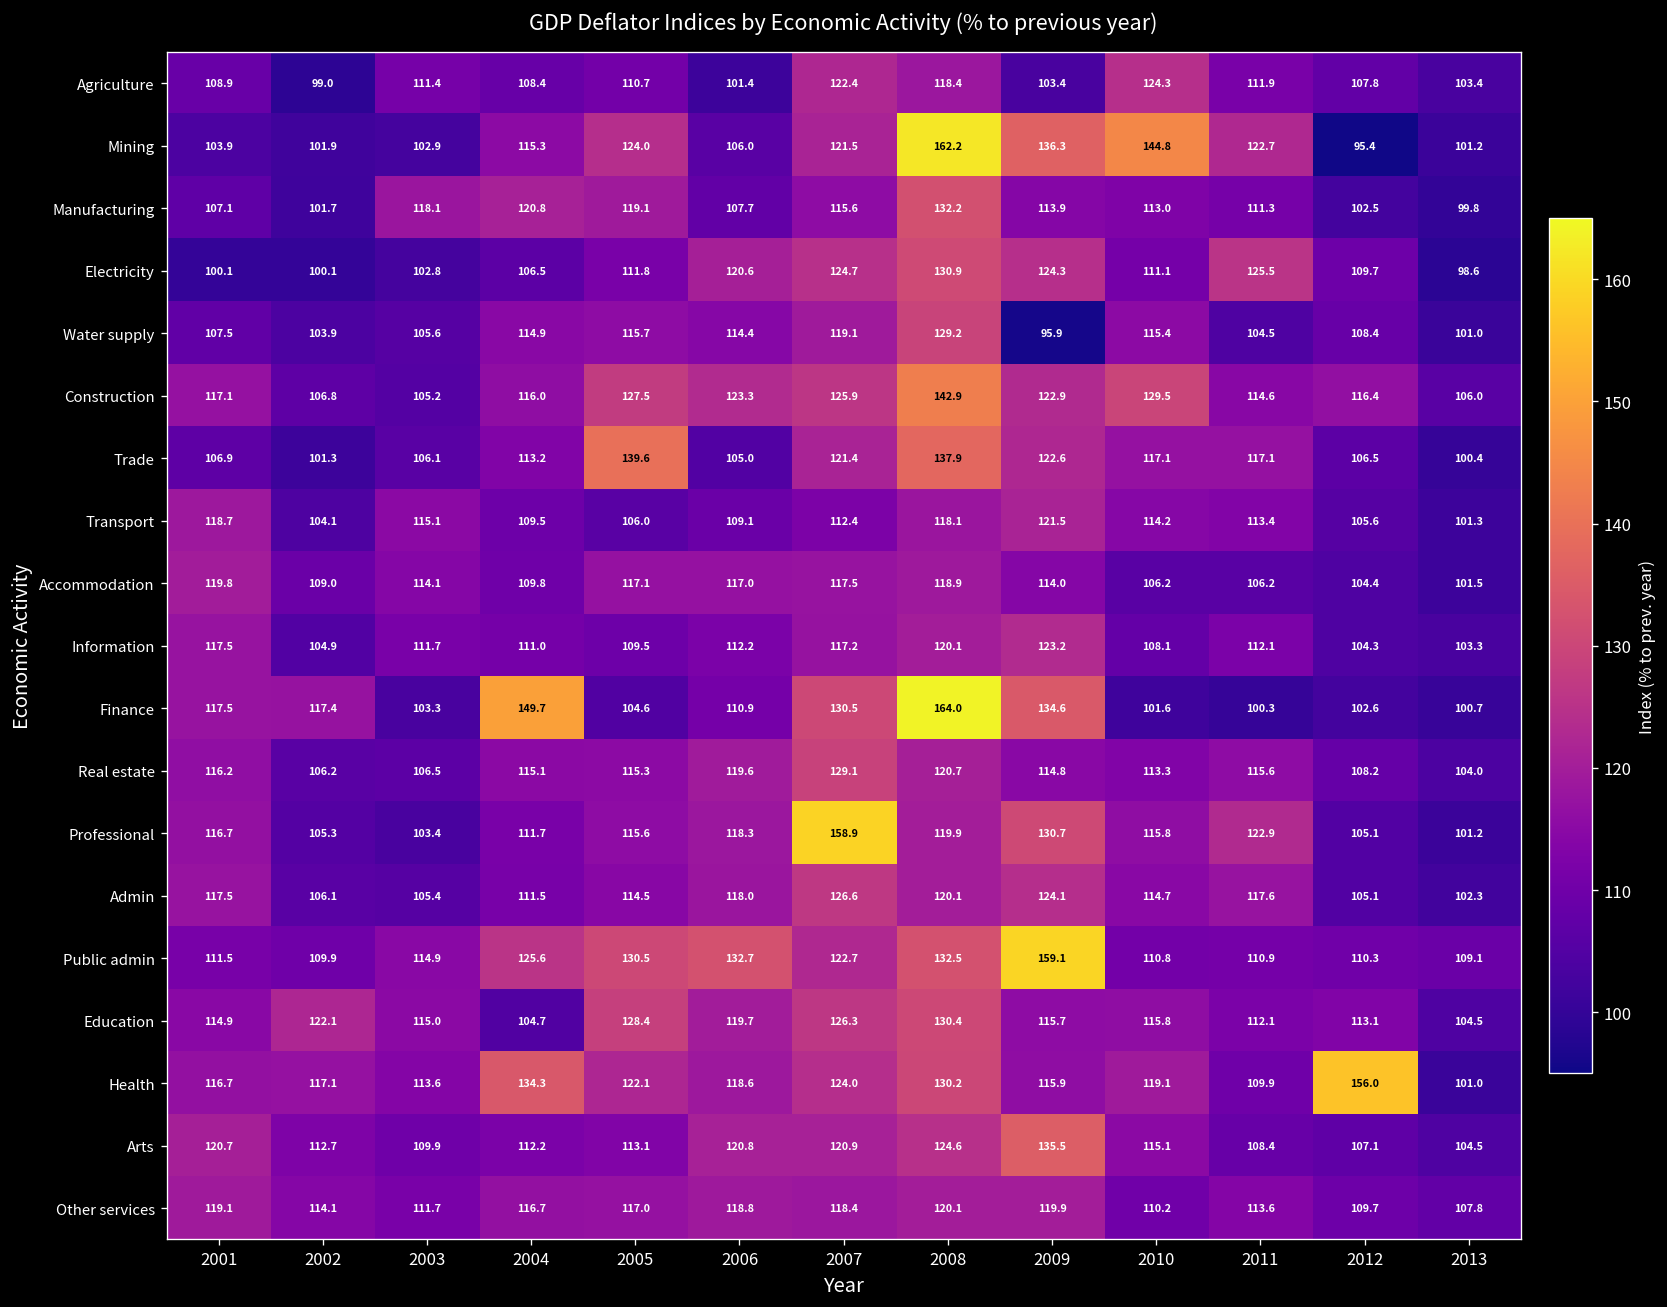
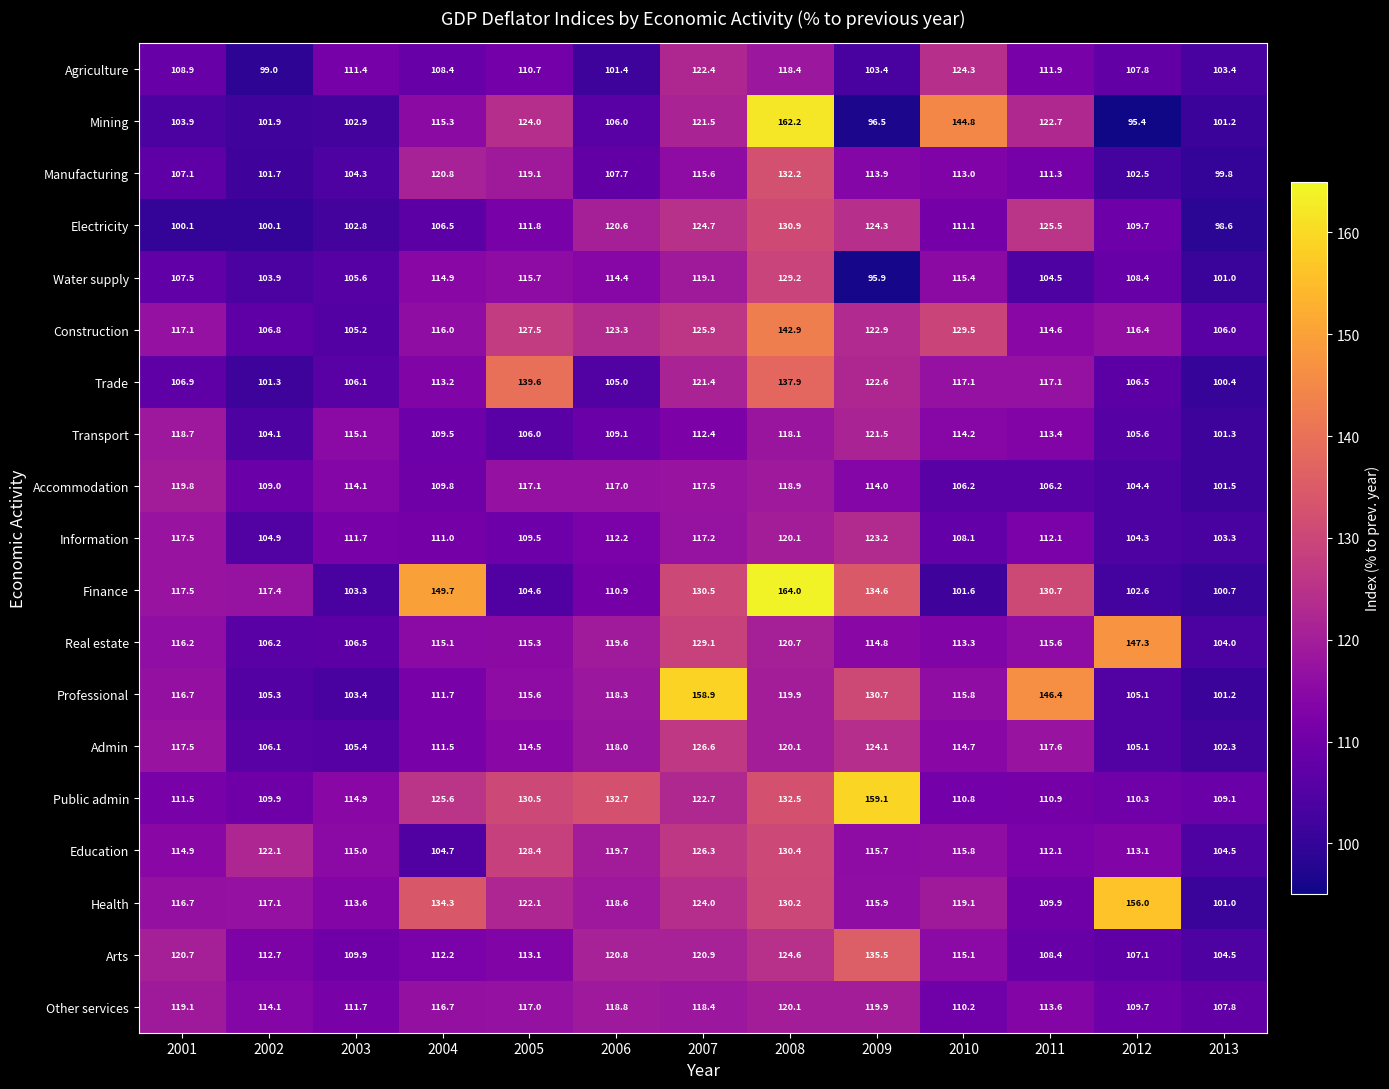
Mining, 2009: 136.3 -> 96.5
Manufacturing, 2003: 118.1 -> 104.3
Finance, 2011: 100.3 -> 130.7
Real estate, 2012: 108.2 -> 147.3
Professional, 2011: 122.9 -> 146.4
